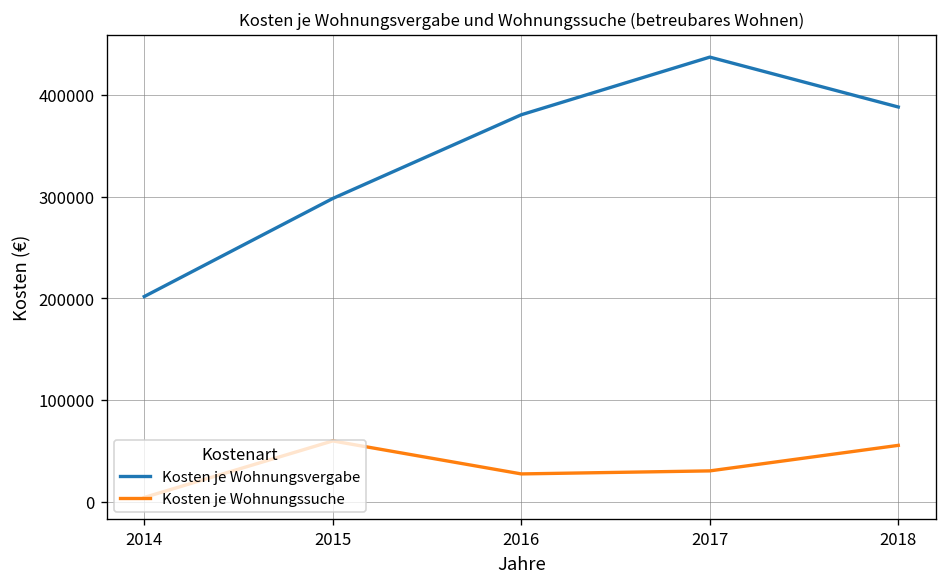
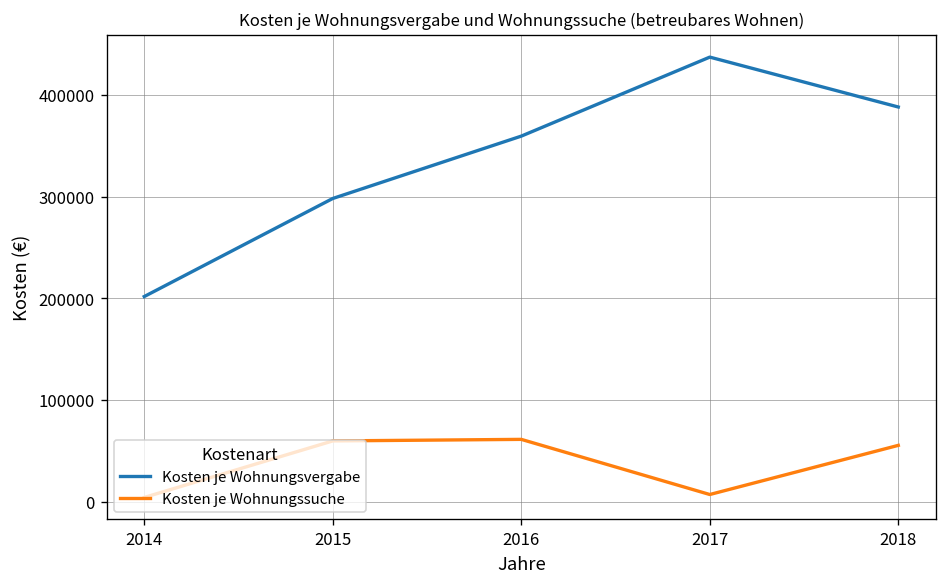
Kosten je Wohnungsvergabe, 2016: 380000 -> 360000
Kosten je Wohnungssuche, 2016: 30000 -> 60000
Kosten je Wohnungssuche, 2017: 30000 -> 10000
